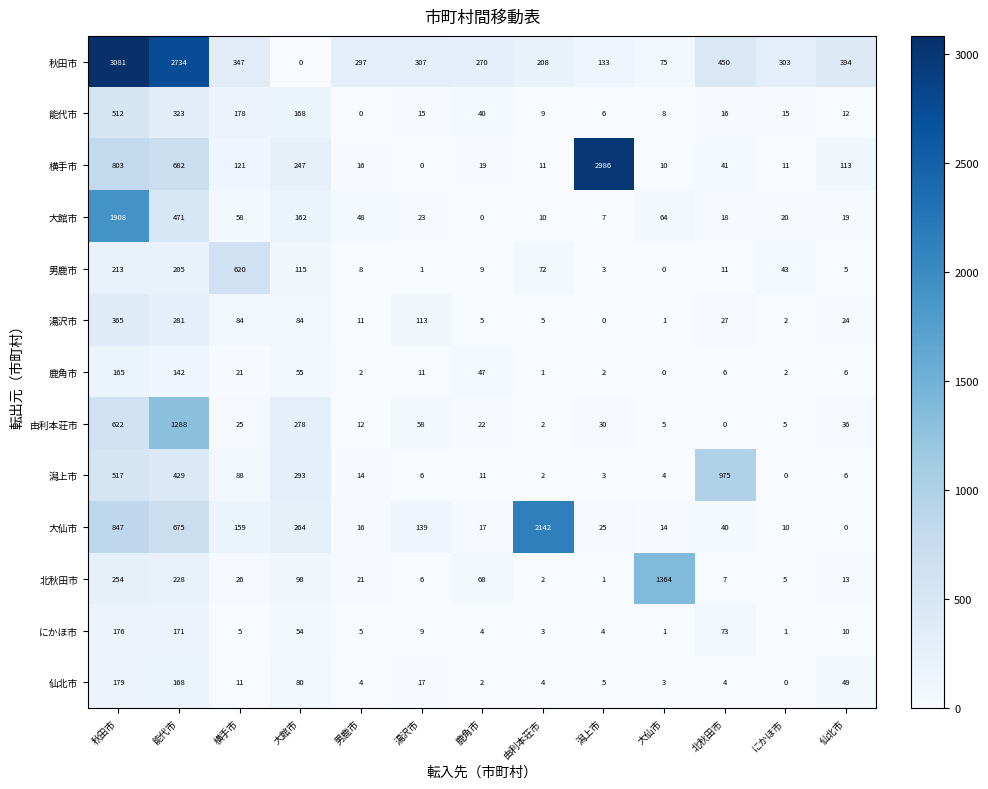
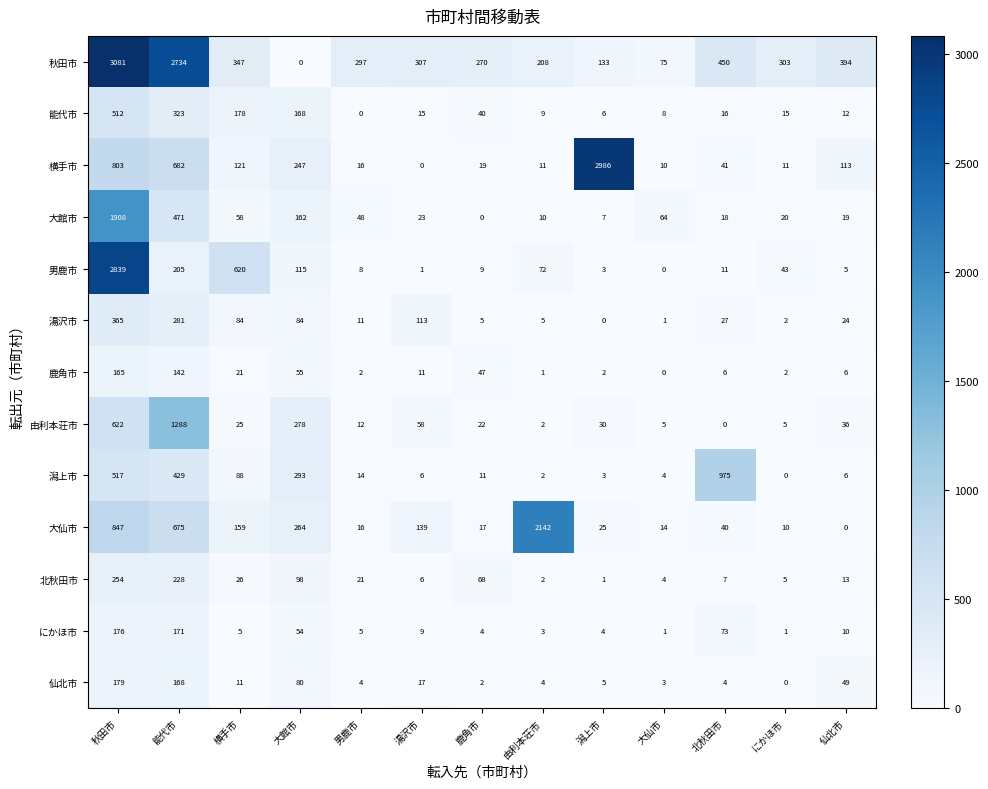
男鹿市, 秋田市: 213 -> 2839
北秋田市, 大仙市: 1364 -> 4
